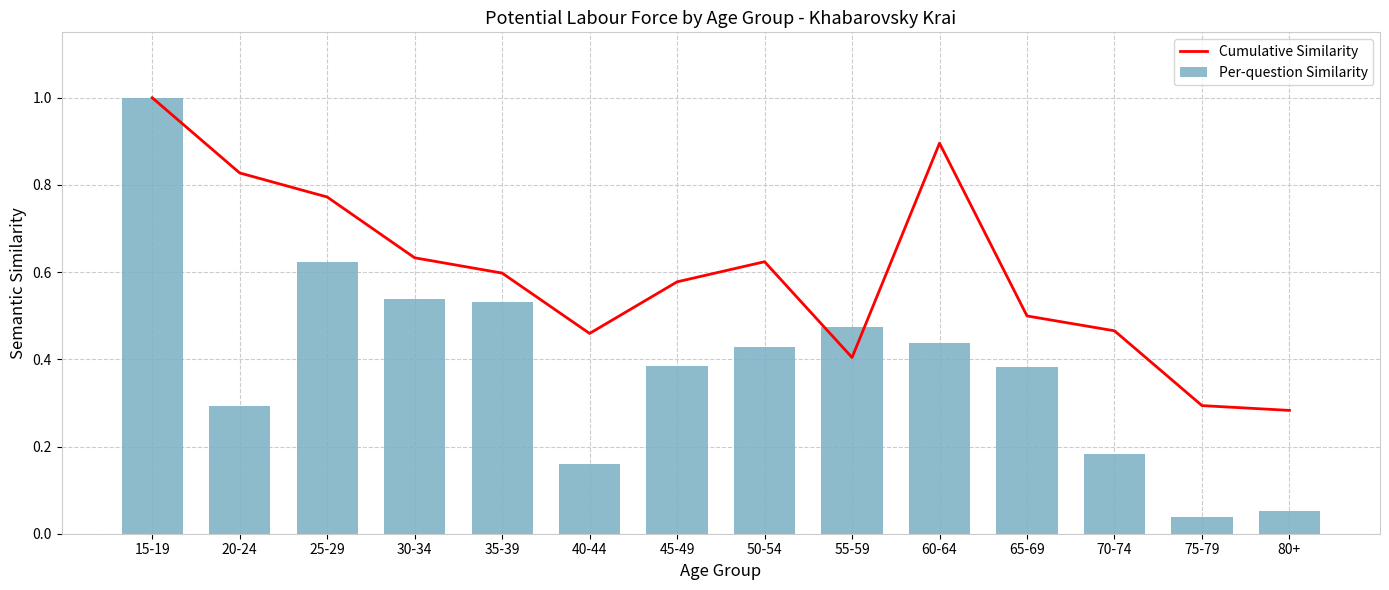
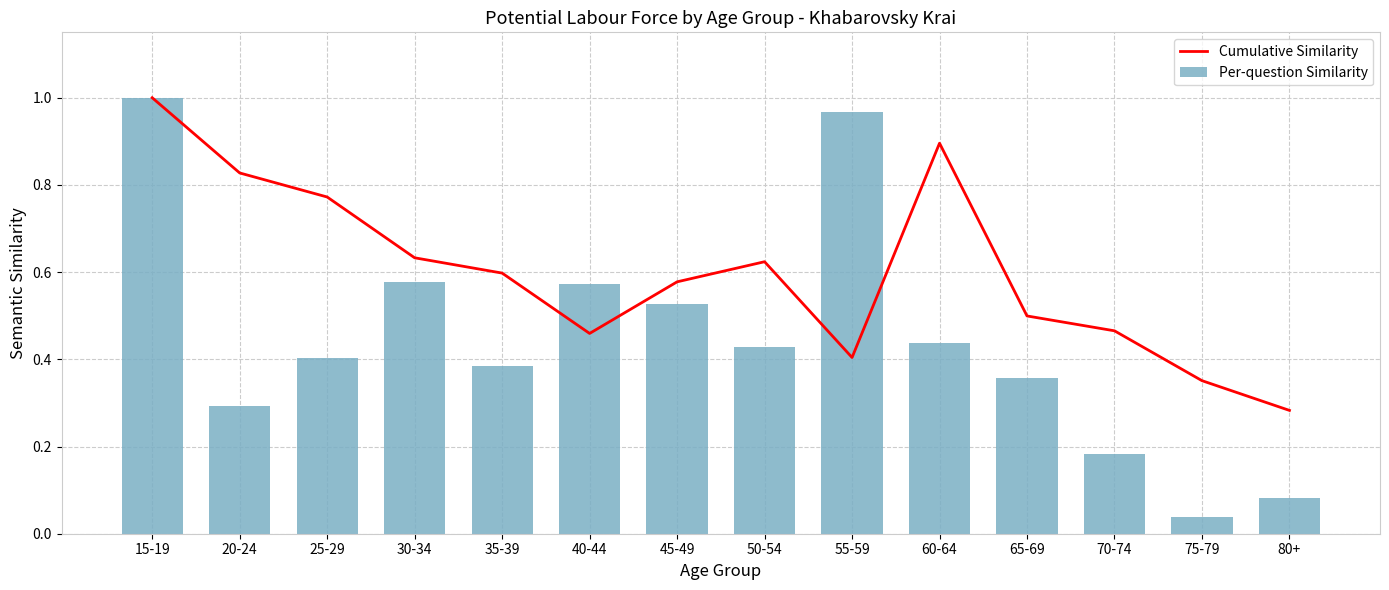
Per-question Similarity, 25-29: 0.62 -> 0.40
Per-question Similarity, 30-34: 0.54 -> 0.58
Per-question Similarity, 35-39: 0.53 -> 0.38
Per-question Similarity, 40-44: 0.16 -> 0.57
Per-question Similarity, 45-49: 0.38 -> 0.53
Per-question Similarity, 55-59: 0.47 -> 0.97
Per-question Similarity, 65-69: 0.38 -> 0.36
Cumulative Similarity, 75-79: 0.29 -> 0.35
Per-question Similarity, 80+: 0.05 -> 0.08
